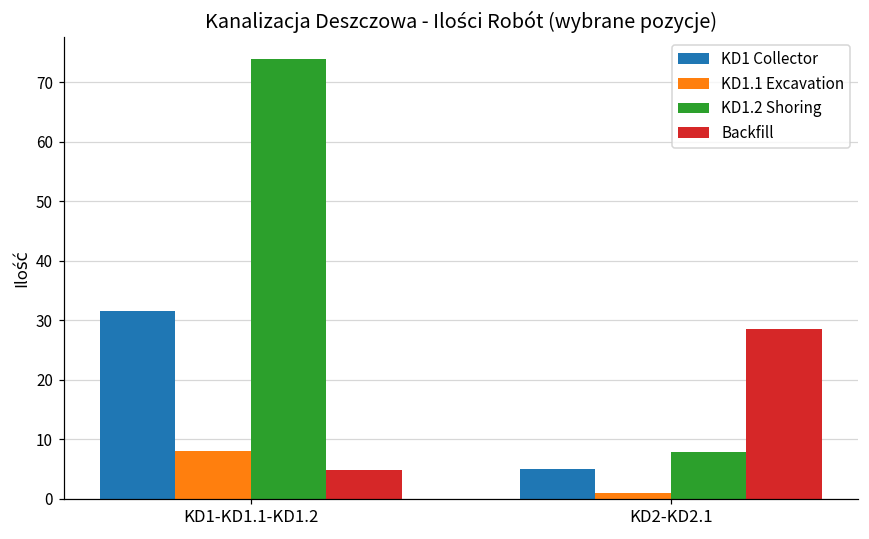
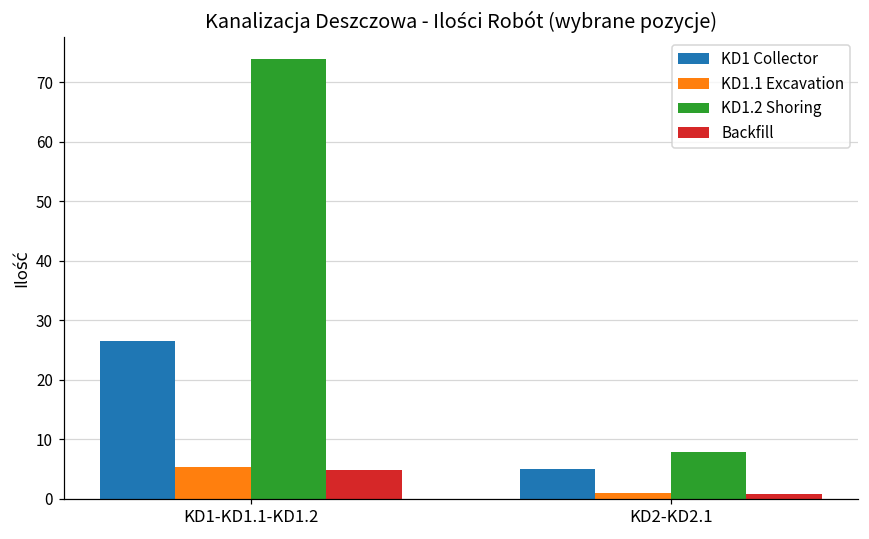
KD1 Collector, KD1-KD1.1-KD1.2: 32 -> 26
KD1.1 Excavation, KD1-KD1.1-KD1.2: 8 -> 5
Backfill, KD2-KD2.1: 29 -> 1
